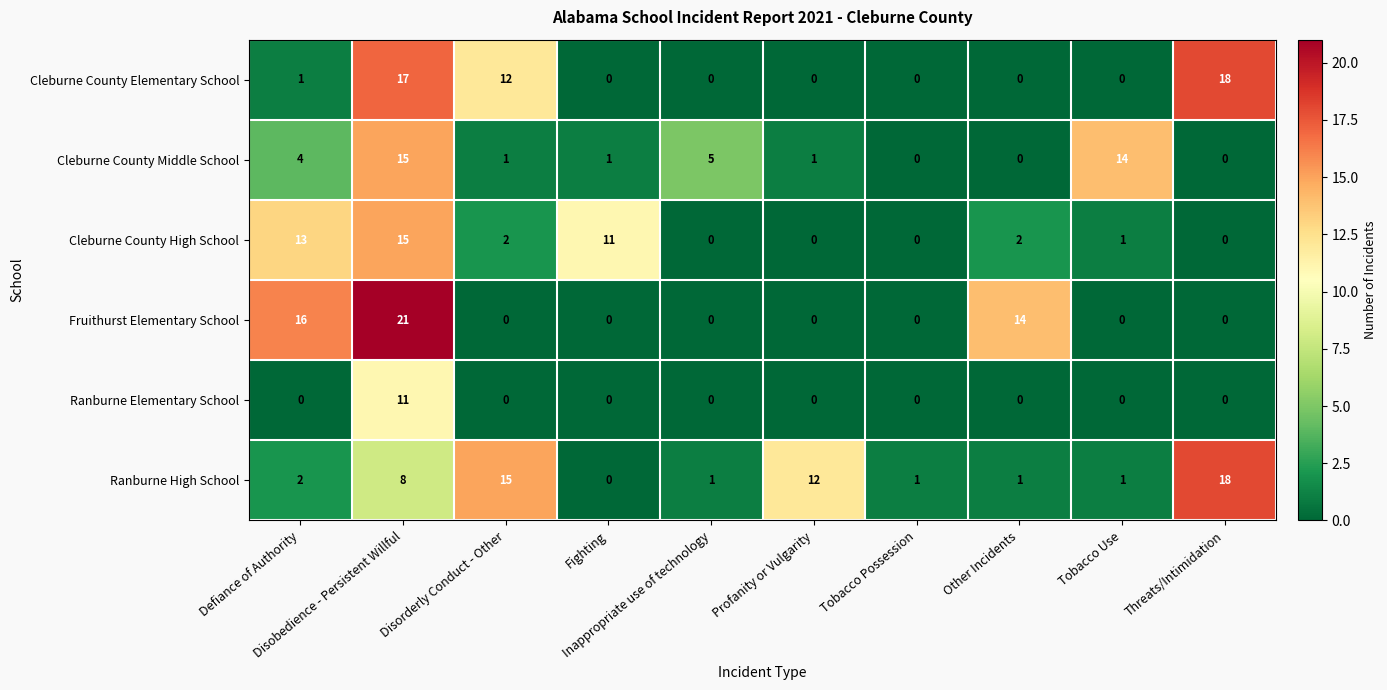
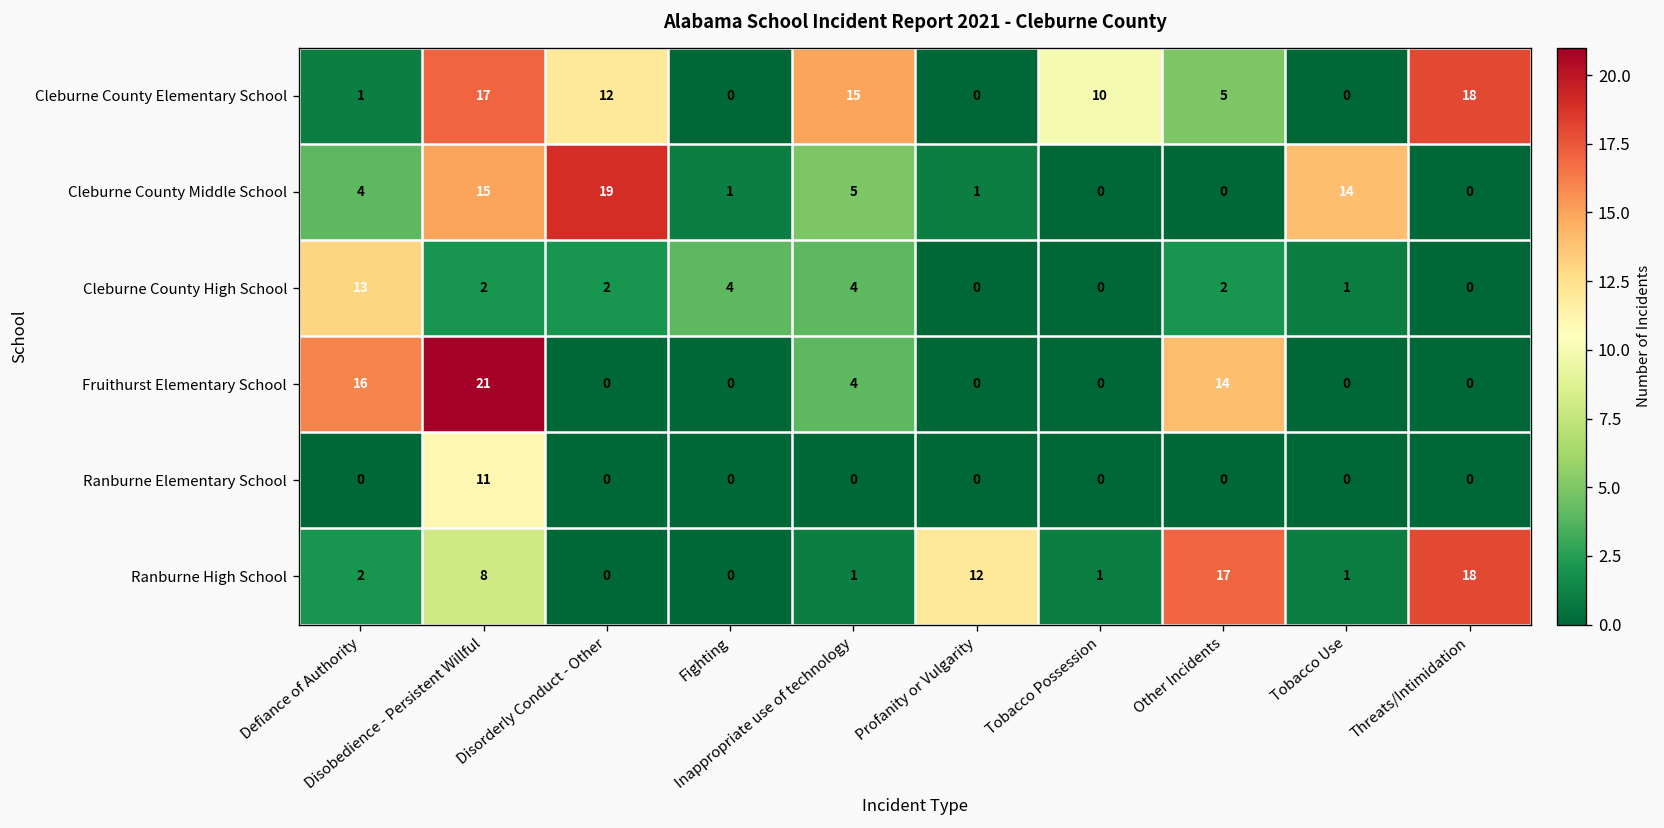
Cleburne County Elementary School, Inappropriate use of technology: 0 -> 15
Cleburne County Elementary School, Tobacco Possession: 0 -> 10
Cleburne County Elementary School, Other Incidents: 0 -> 5
Cleburne County Middle School, Disorderly Conduct - Other: 1 -> 19
Cleburne County High School, Disobedience - Persistent Willful: 15 -> 2
Cleburne County High School, Fighting: 11 -> 4
Cleburne County High School, Inappropriate use of technology: 0 -> 4
Fruithurst Elementary School, Inappropriate use of technology: 0 -> 4
Ranburne High School, Disorderly Conduct - Other: 15 -> 0
Ranburne High School, Other Incidents: 1 -> 17
